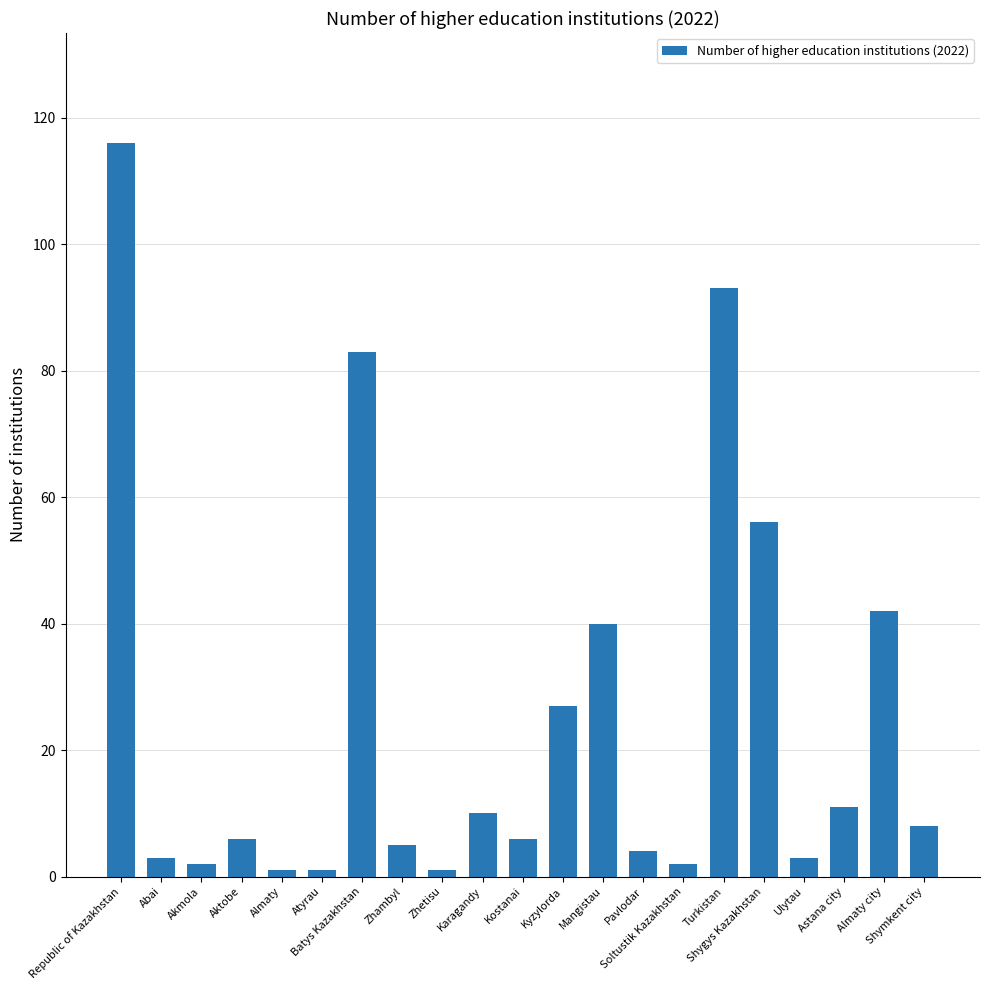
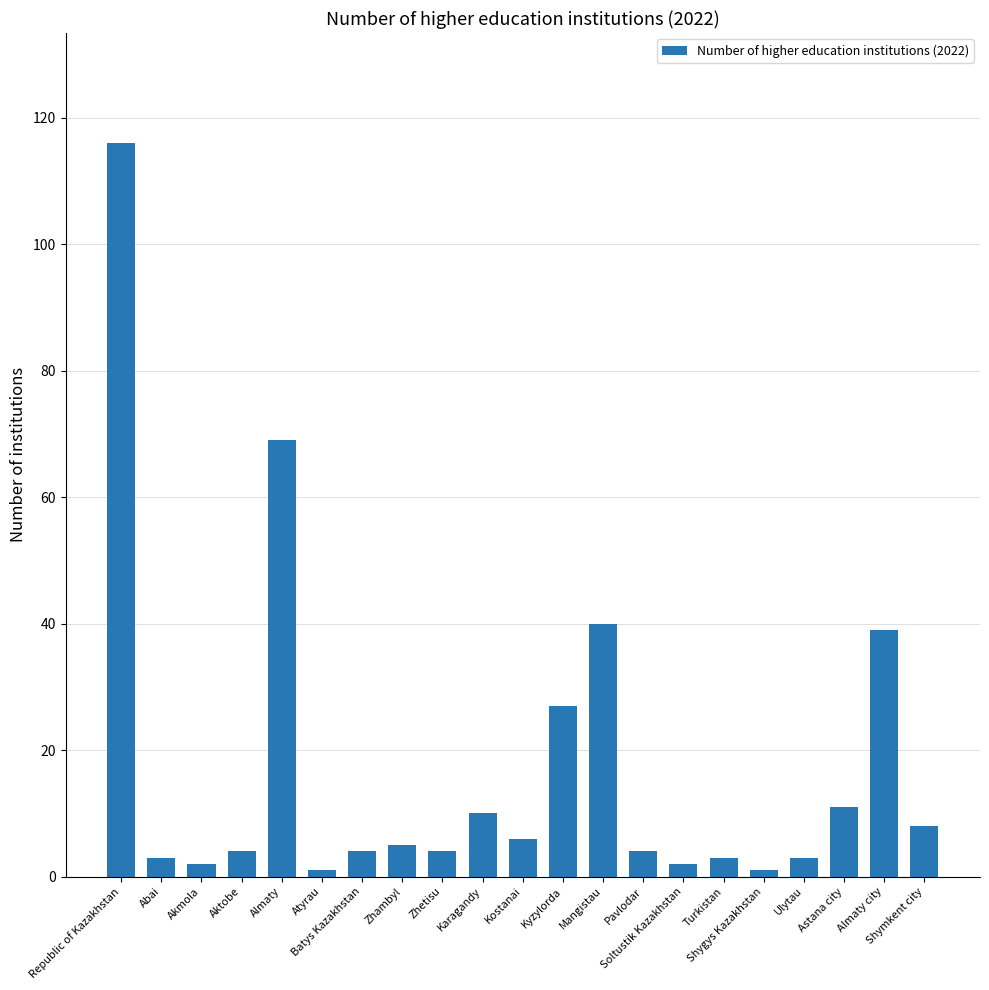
Aktobe: 6 -> 4
Almaty: 1 -> 69
Batys Kazakhstan: 83 -> 4
Zhetisu: 1 -> 4
Turkistan: 93 -> 3
Shygys Kazakhstan: 56 -> 1
Almaty city: 42 -> 39
